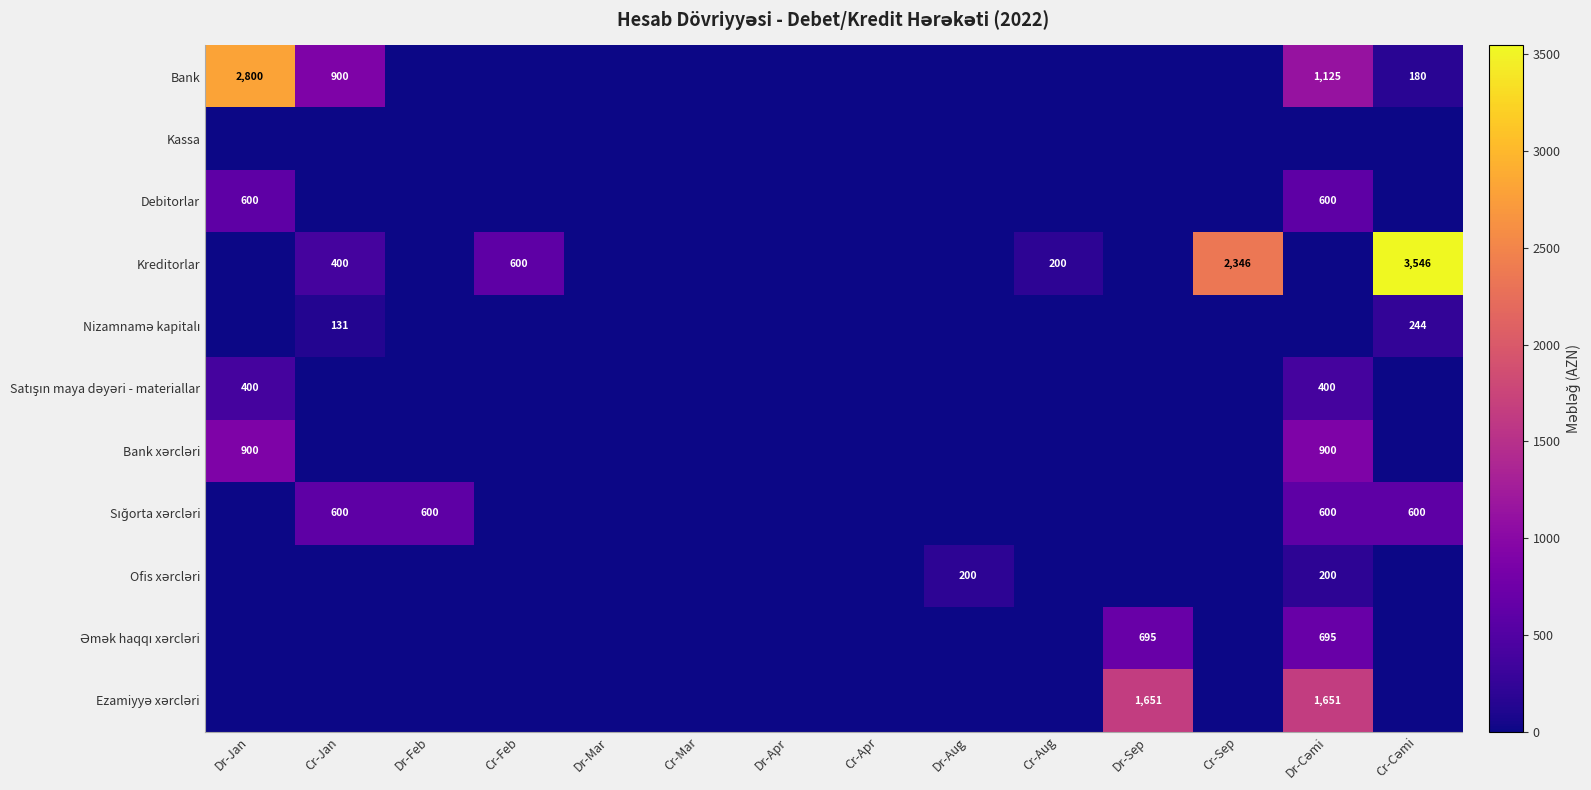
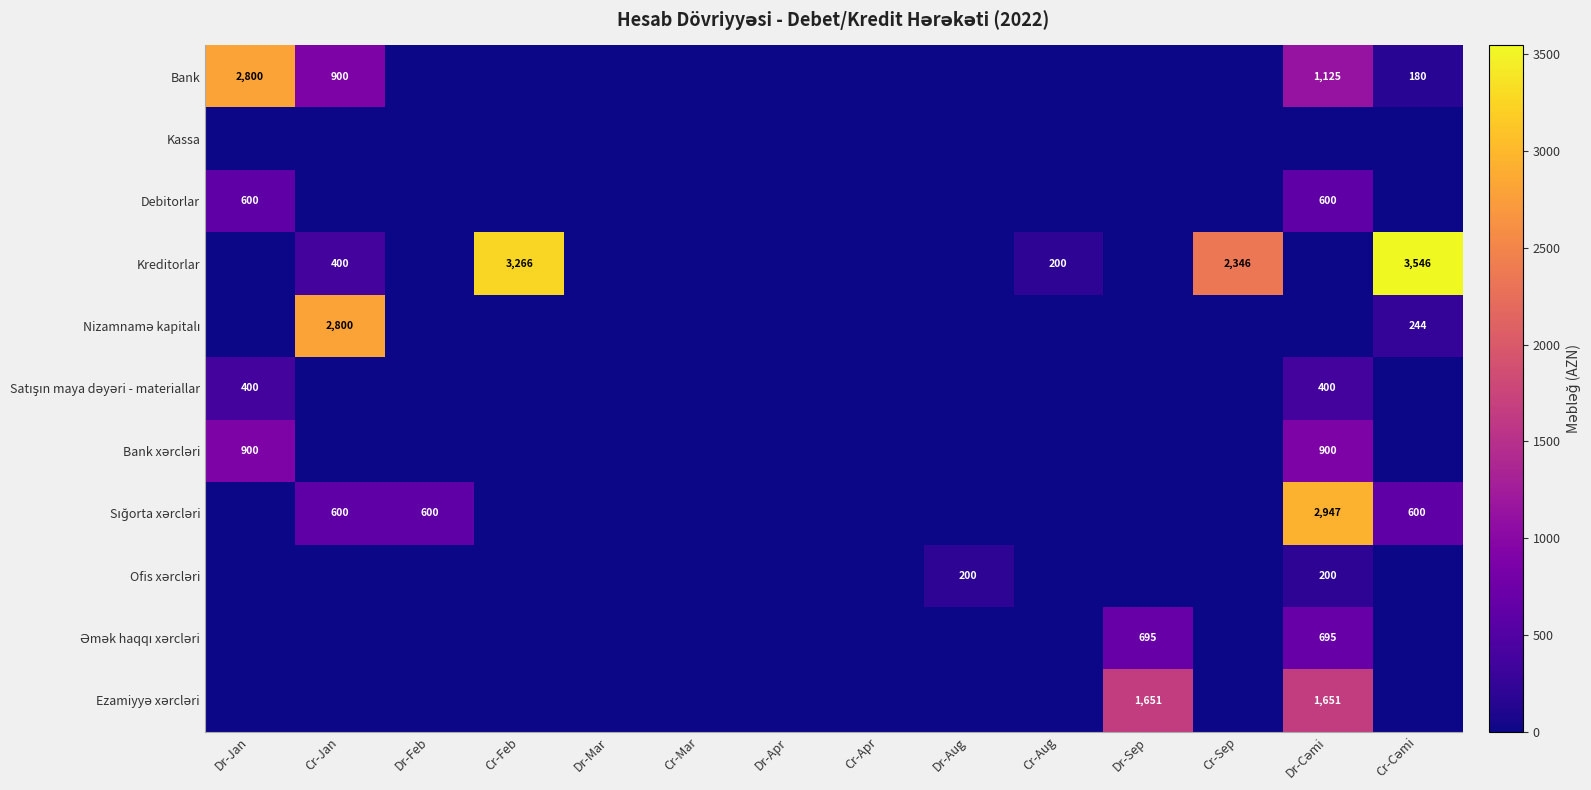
Kreditorlar, Cr-Feb: 600 -> 3,266
Nizamnamə kapitalı, Cr-Jan: 131 -> 2,800
Sığorta xərcləri, Dr-Cəmi: 600 -> 2,947
